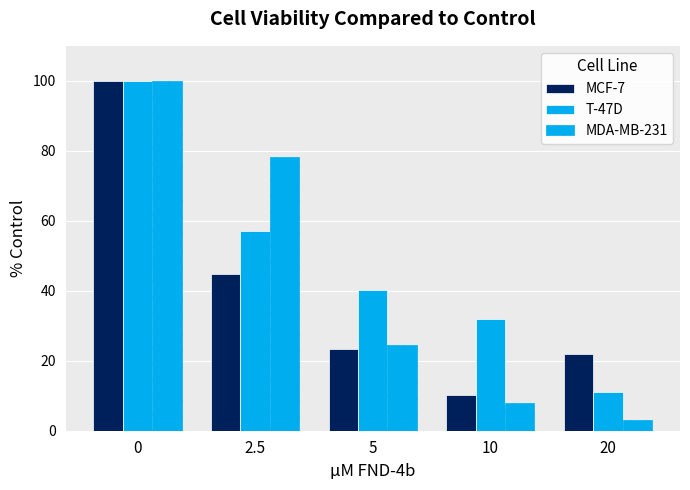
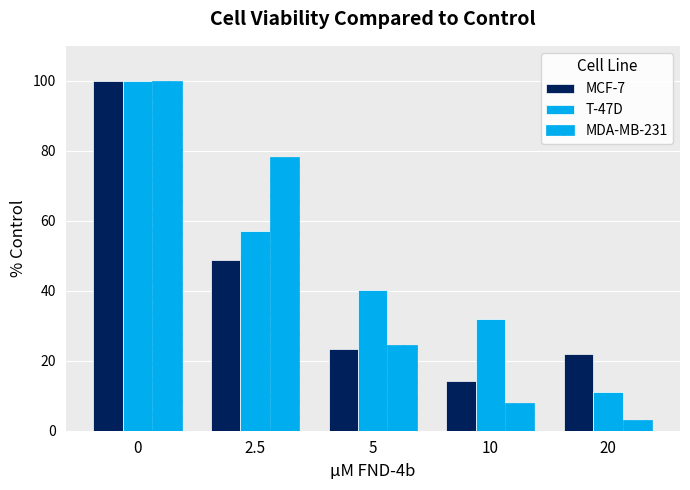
MCF-7, 2.5: 45 -> 49
MCF-7, 10: 10 -> 14
